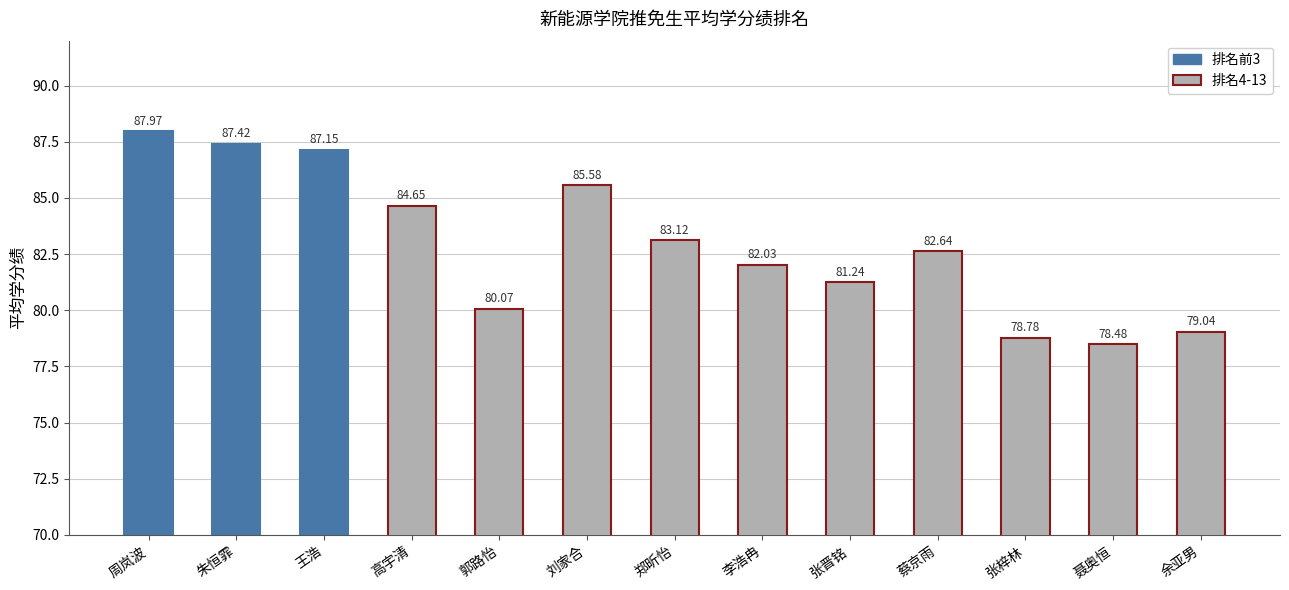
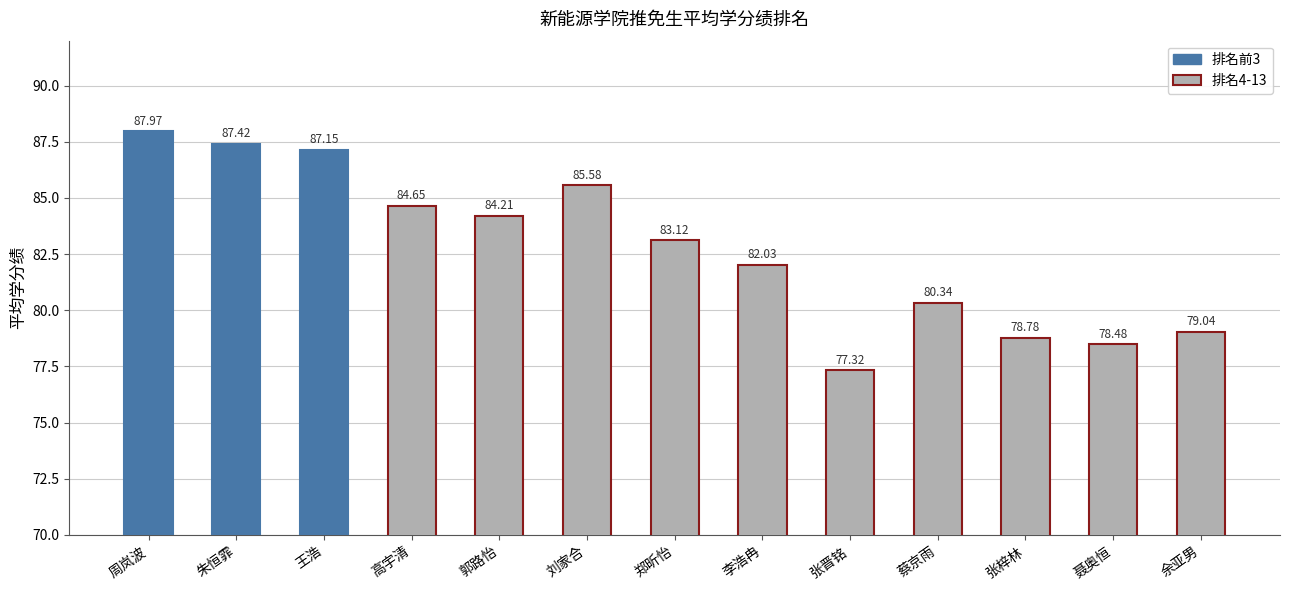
郭路怡: 80.07 -> 84.21
张晋铭: 81.24 -> 77.32
蔡京雨: 82.64 -> 80.34
